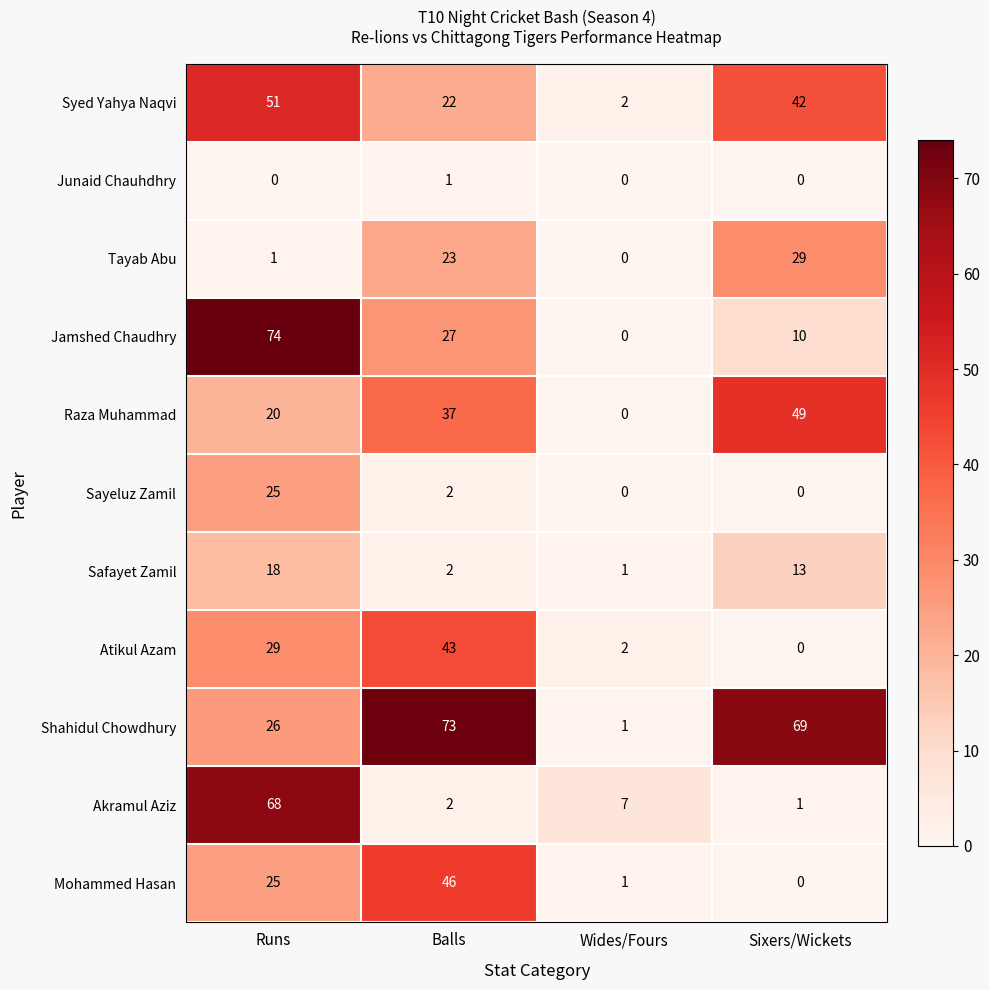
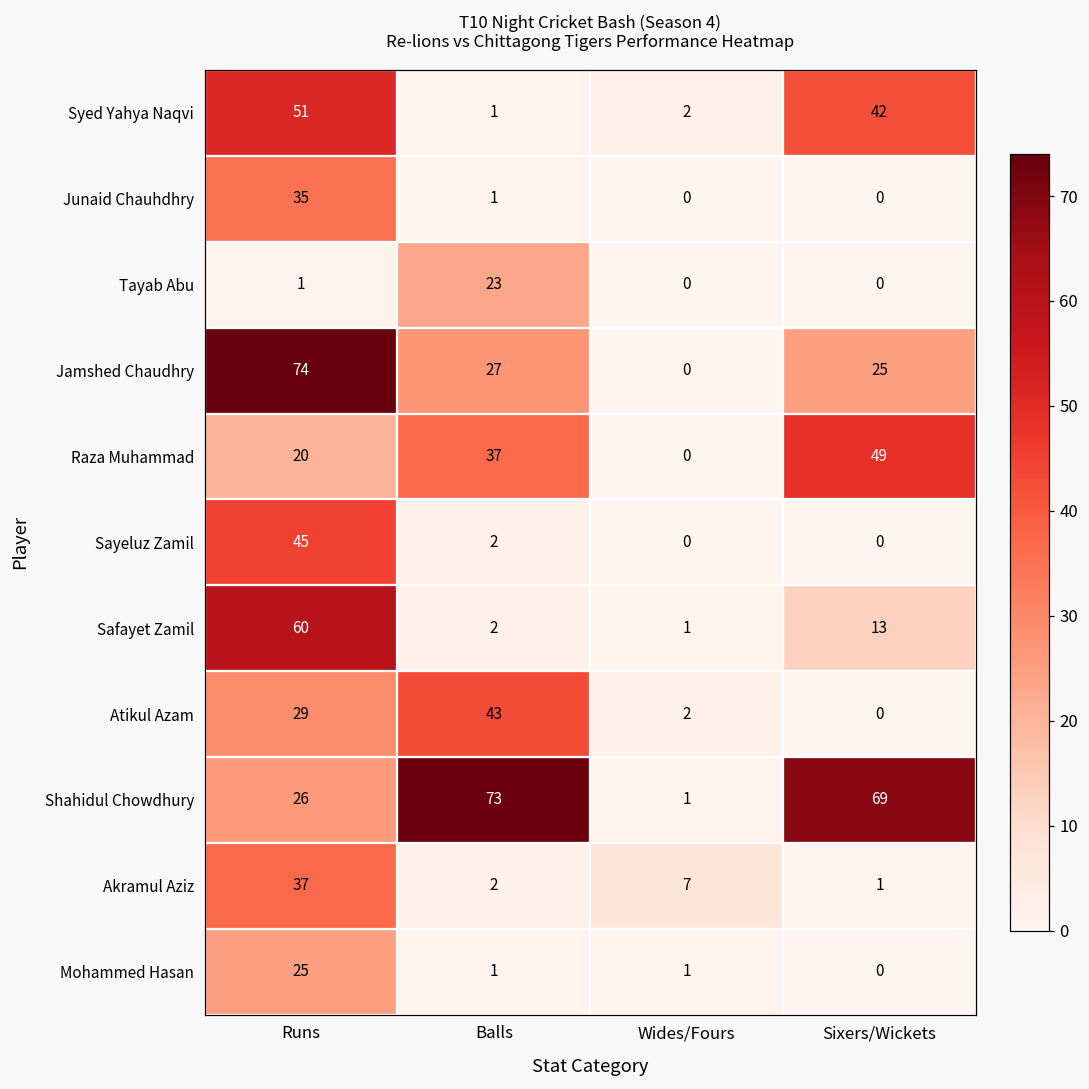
Syed Yahya Naqvi, Balls: 22 -> 1
Junaid Chauhdhry, Runs: 0 -> 35
Tayab Abu, Sixers/Wickets: 29 -> 0
Jamshed Chaudhry, Sixers/Wickets: 10 -> 25
Sayeluz Zamil, Runs: 25 -> 45
Safayet Zamil, Runs: 18 -> 60
Akramul Aziz, Runs: 68 -> 37
Mohammed Hasan, Balls: 46 -> 1
